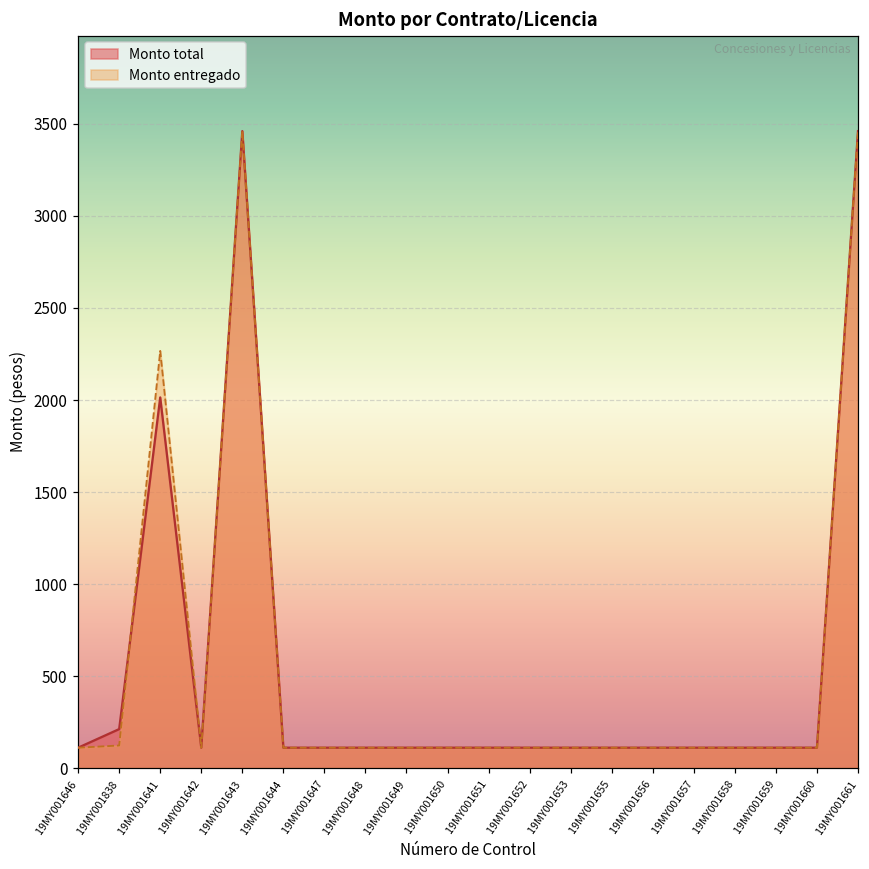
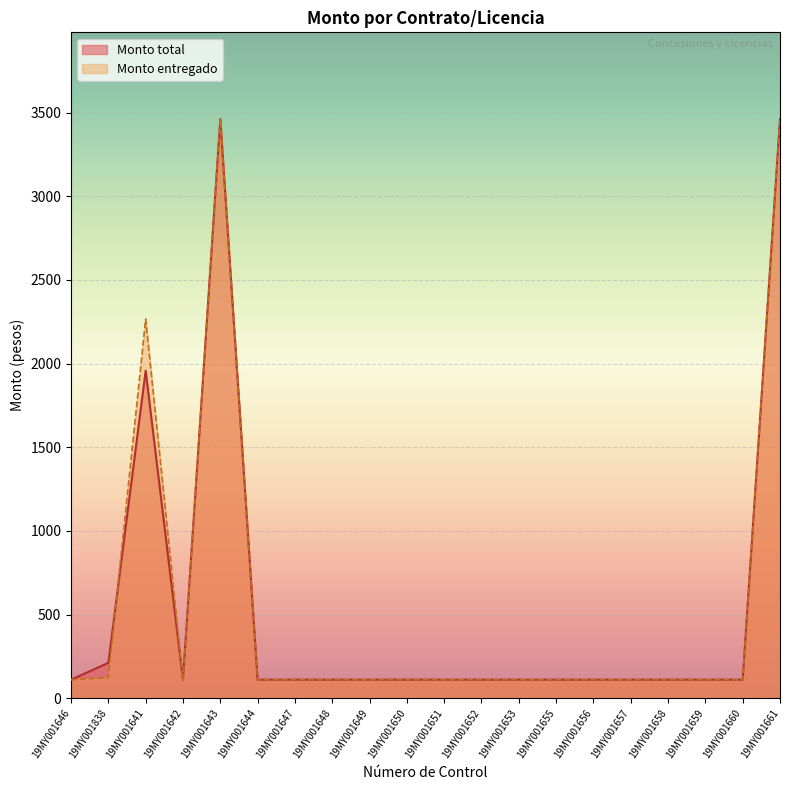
Monto total, 19MY001641: 2010 -> 1960
